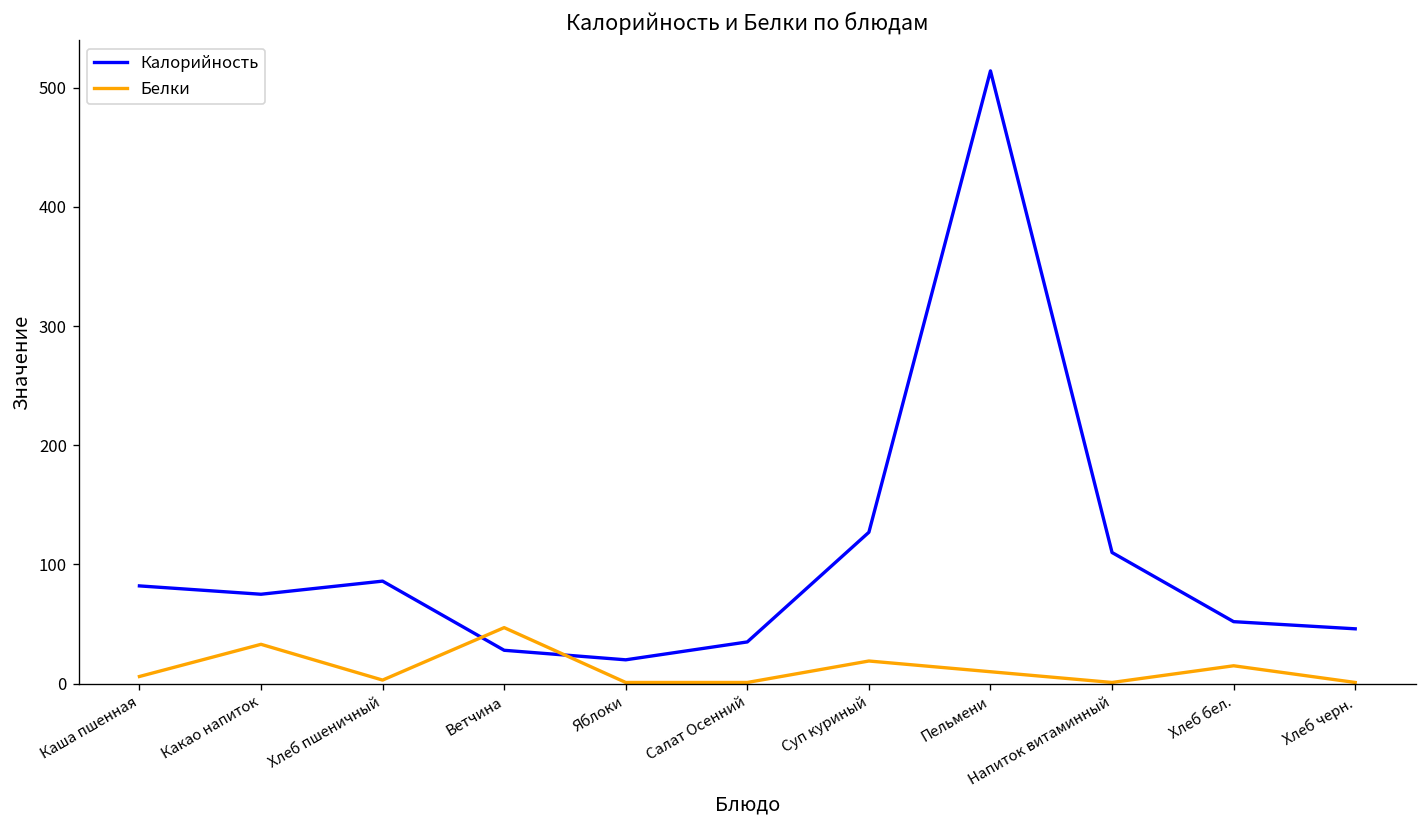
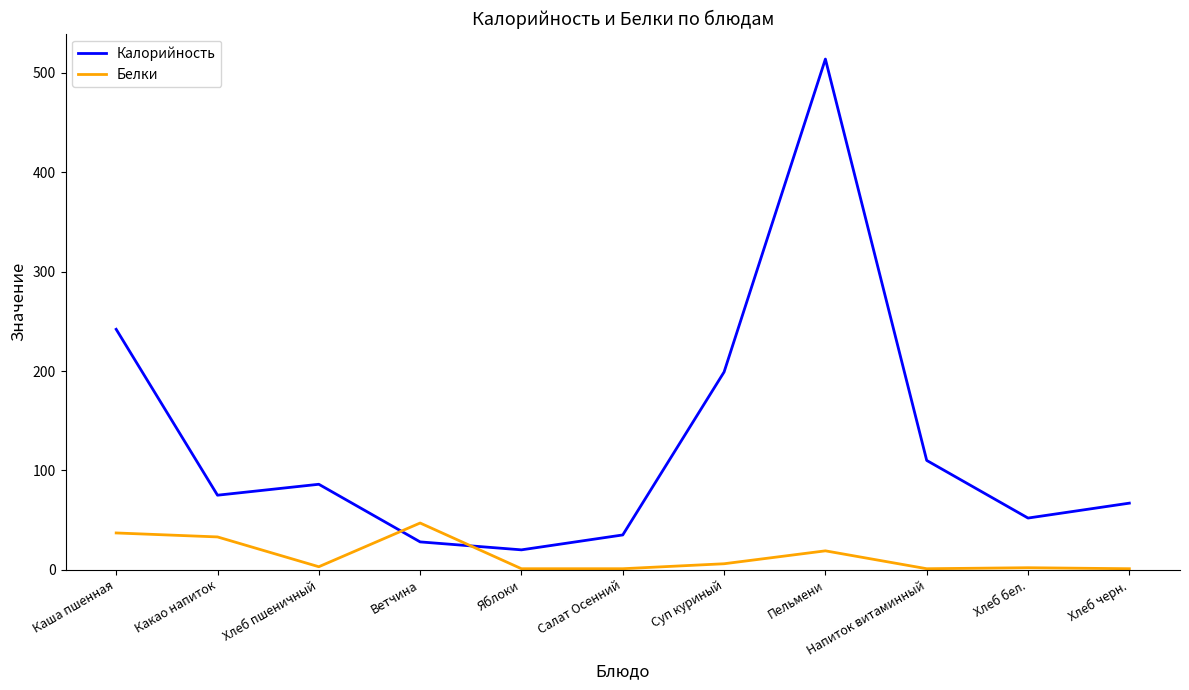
Калорийность, Каша пшенная: 80 -> 240
Белки, Каша пшенная: 10 -> 40
Калорийность, Суп куриный: 130 -> 200
Белки, Суп куриный: 20 -> 10
Белки, Пельмени: 10 -> 20
Белки, Хлеб бел.: 20 -> 0
Калорийность, Хлеб черн.: 50 -> 70
